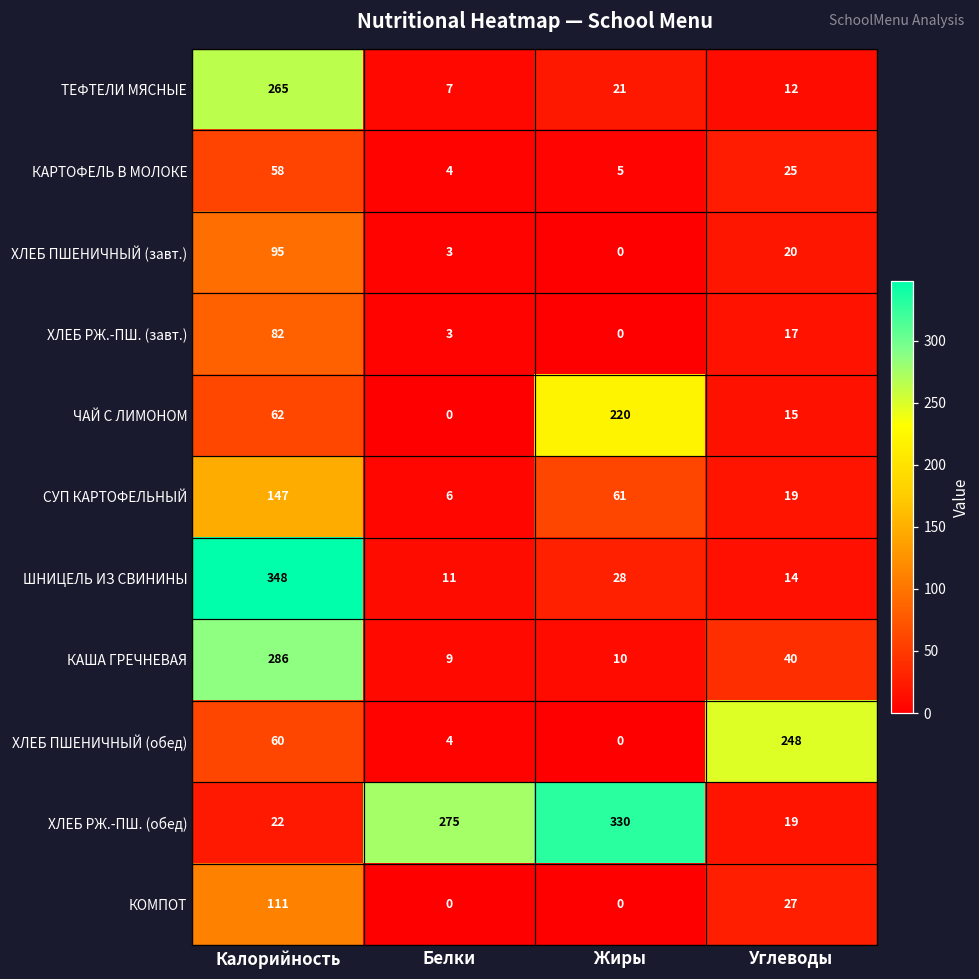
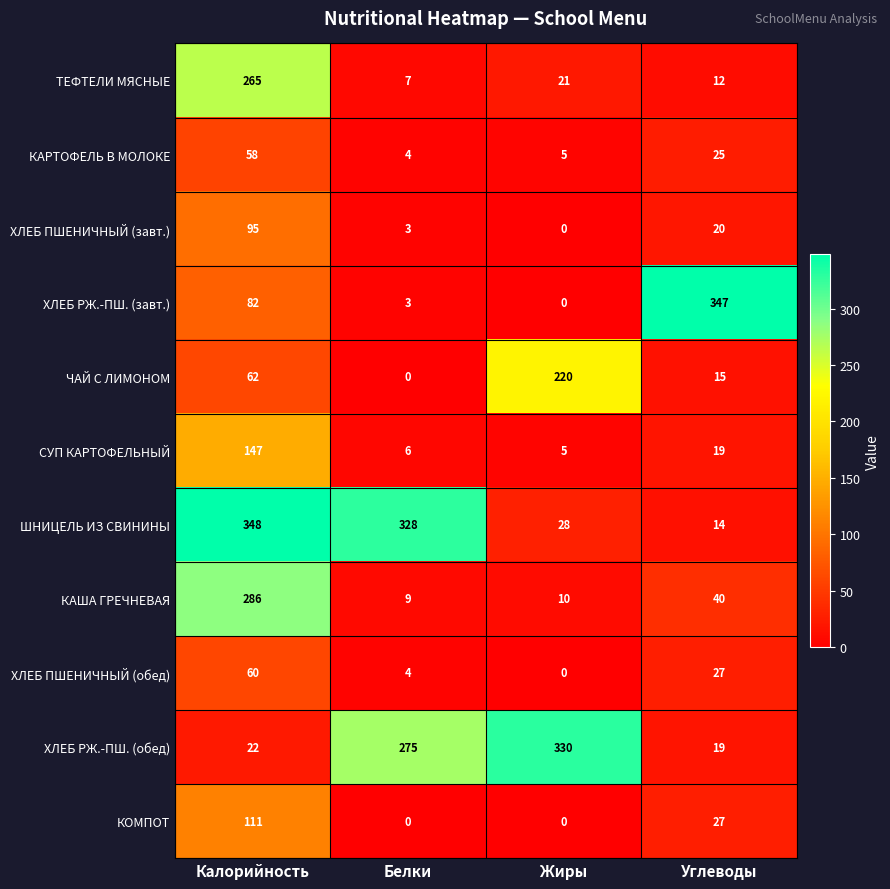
ХЛЕБ РЖ.-ПШ. (завт.), Углеводы: 17 -> 347
СУП КАРТОФЕЛЬНЫЙ, Жиры: 61 -> 5
ШНИЦЕЛЬ ИЗ СВИНИНЫ, Белки: 11 -> 328
ХЛЕБ ПШЕНИЧНЫЙ (обед), Углеводы: 248 -> 27
